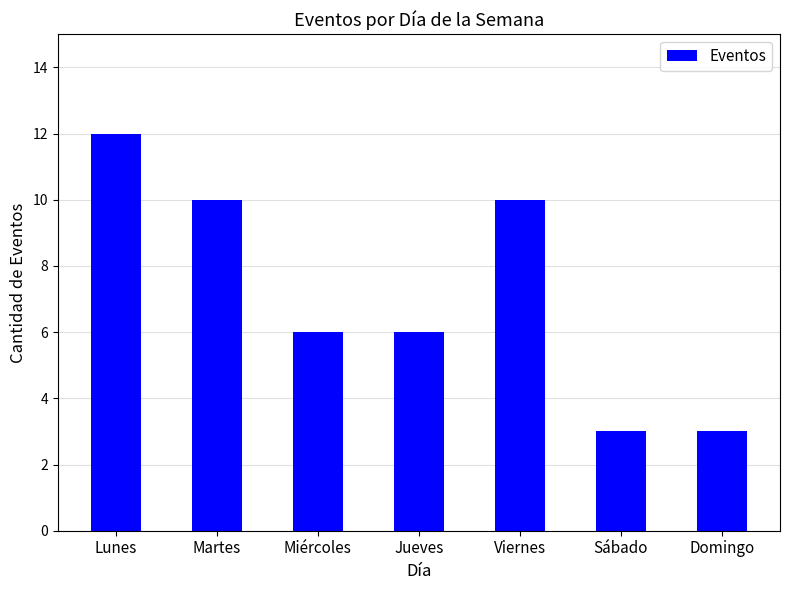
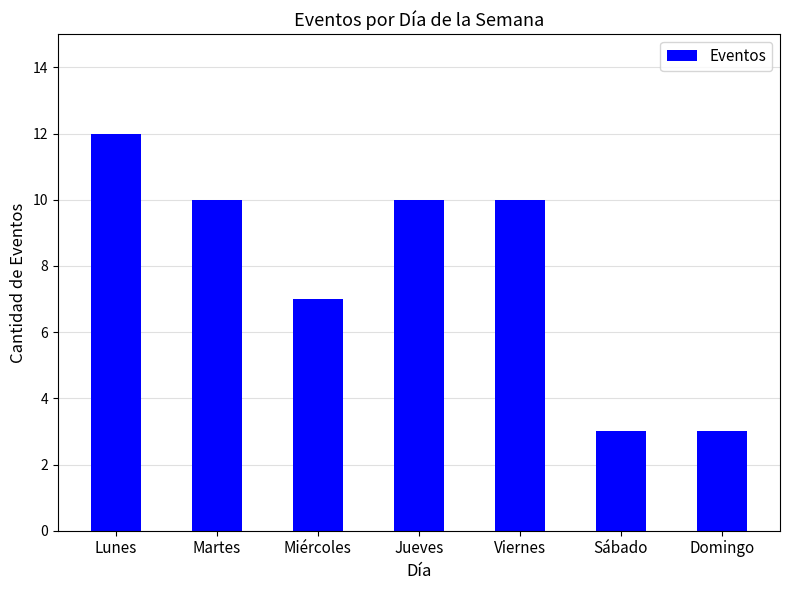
Miércoles: 6 -> 7
Jueves: 6 -> 10
